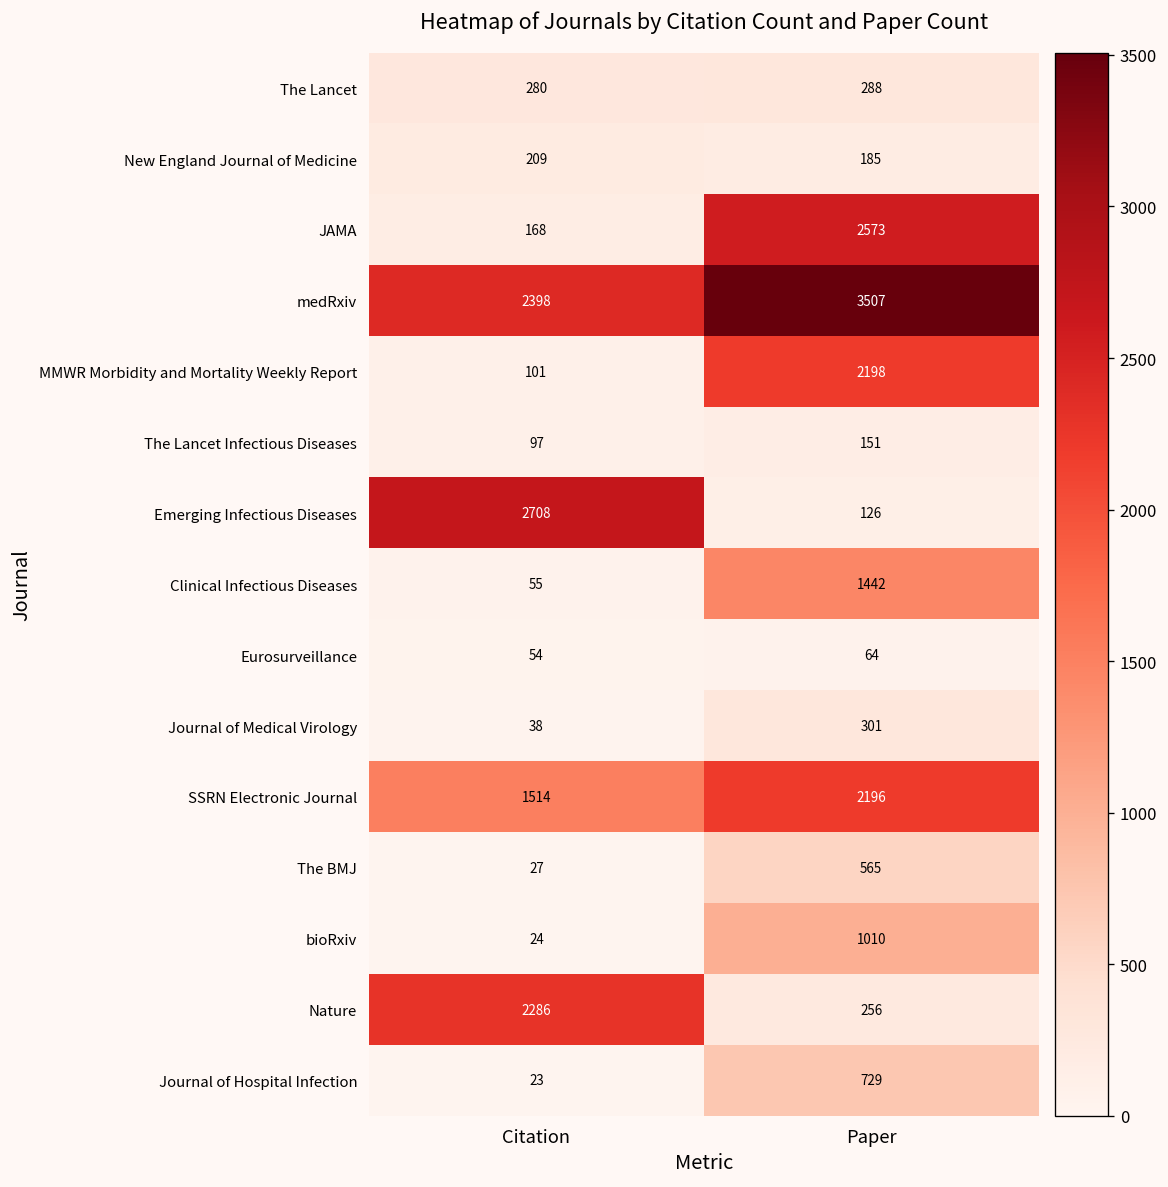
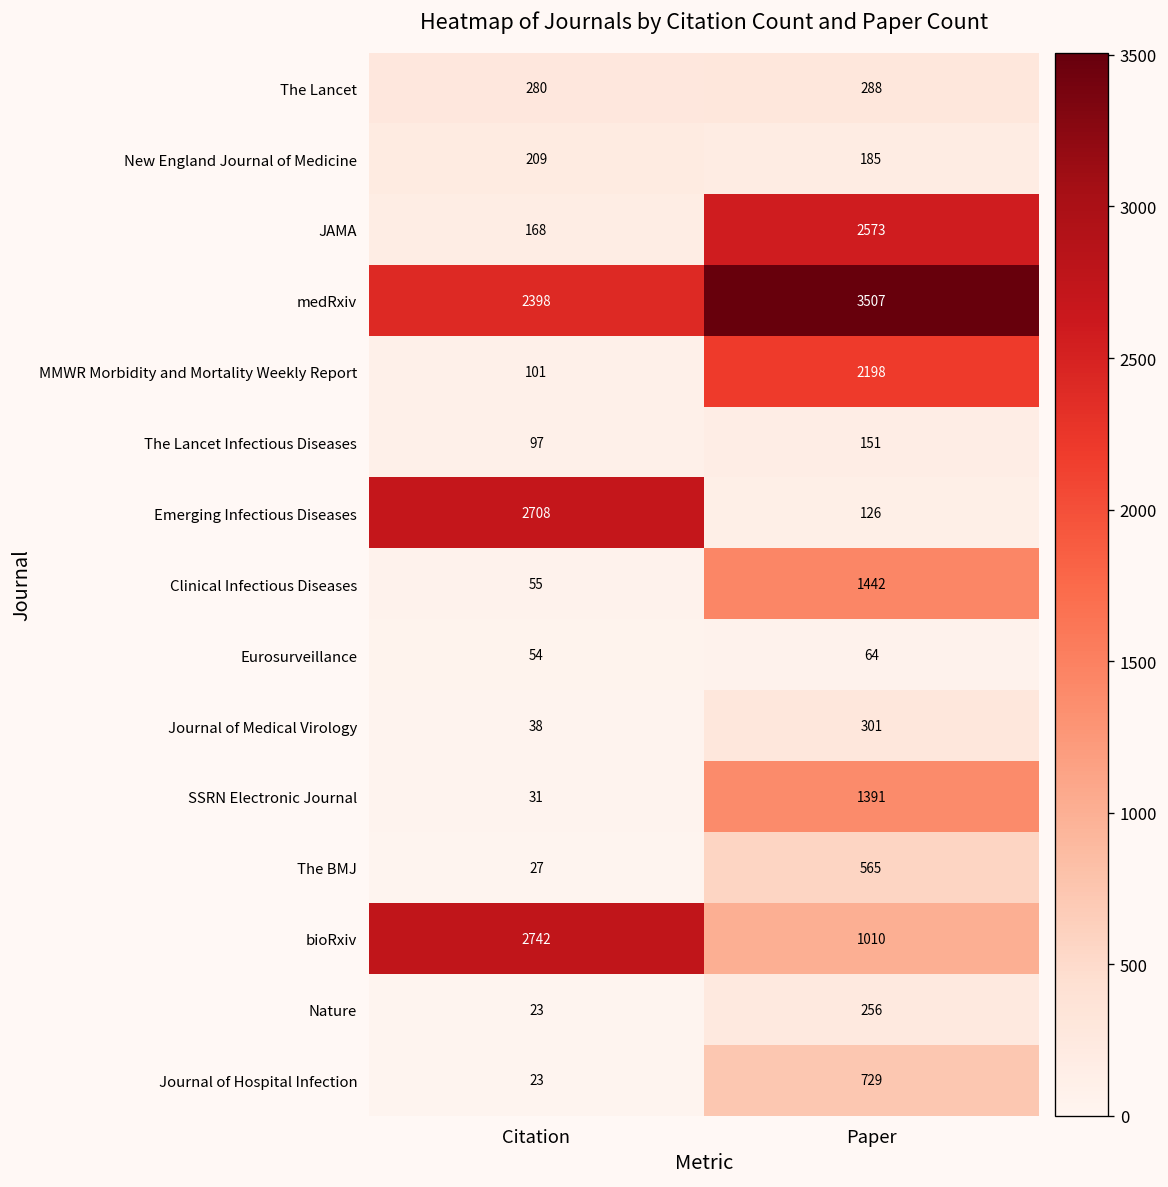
SSRN Electronic Journal, Citation: 1514 -> 31
SSRN Electronic Journal, Paper: 2196 -> 1391
bioRxiv, Citation: 24 -> 2742
Nature, Citation: 2286 -> 23
